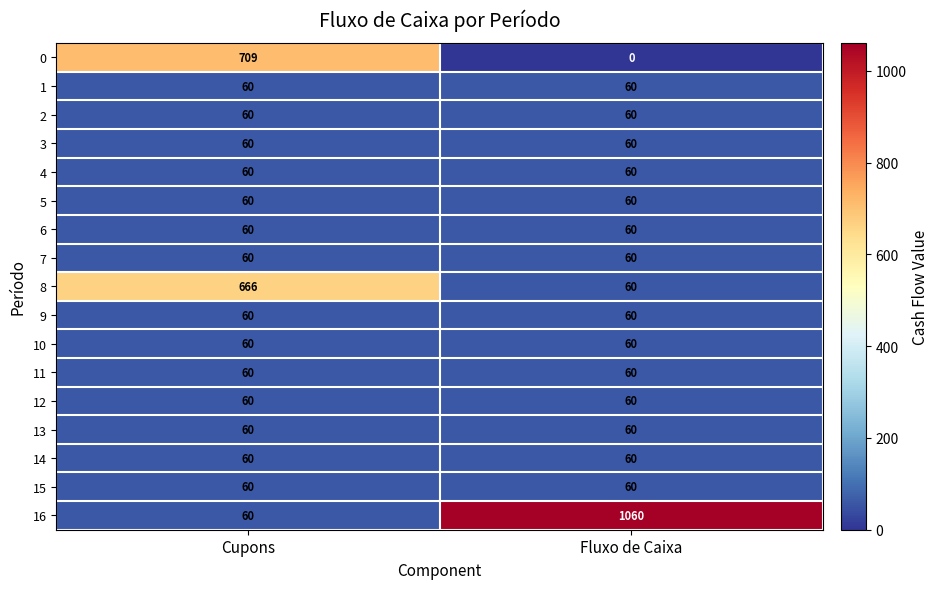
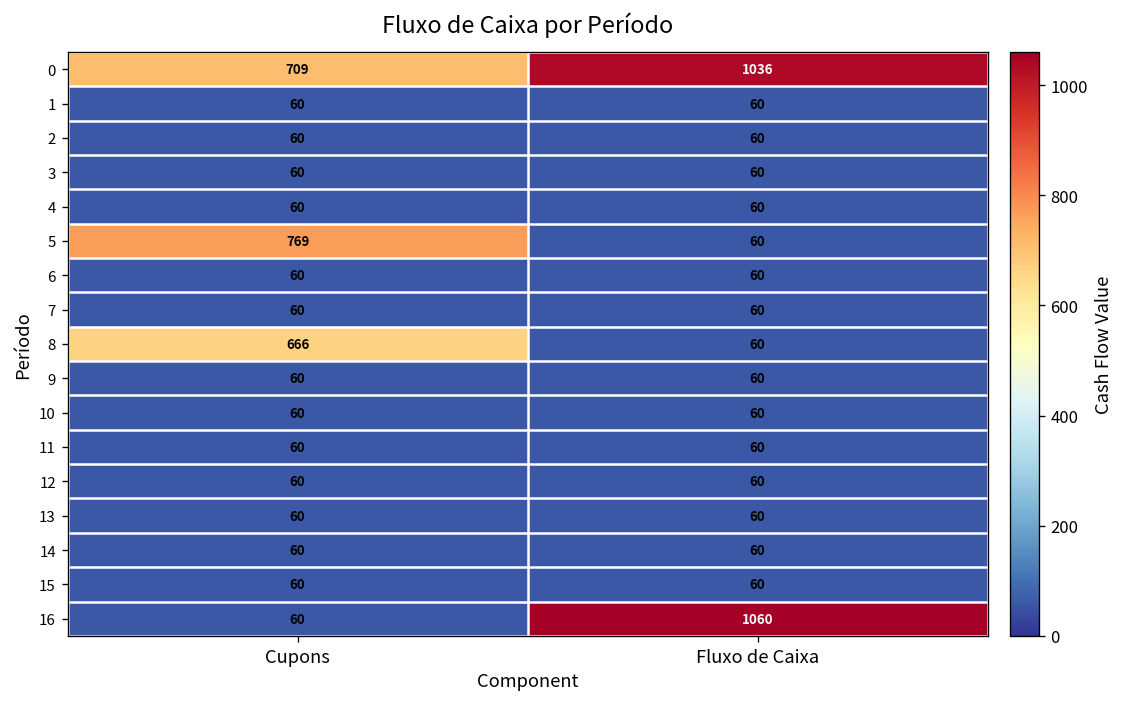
0, Fluxo de Caixa: 0 -> 1036
5, Cupons: 60 -> 769
